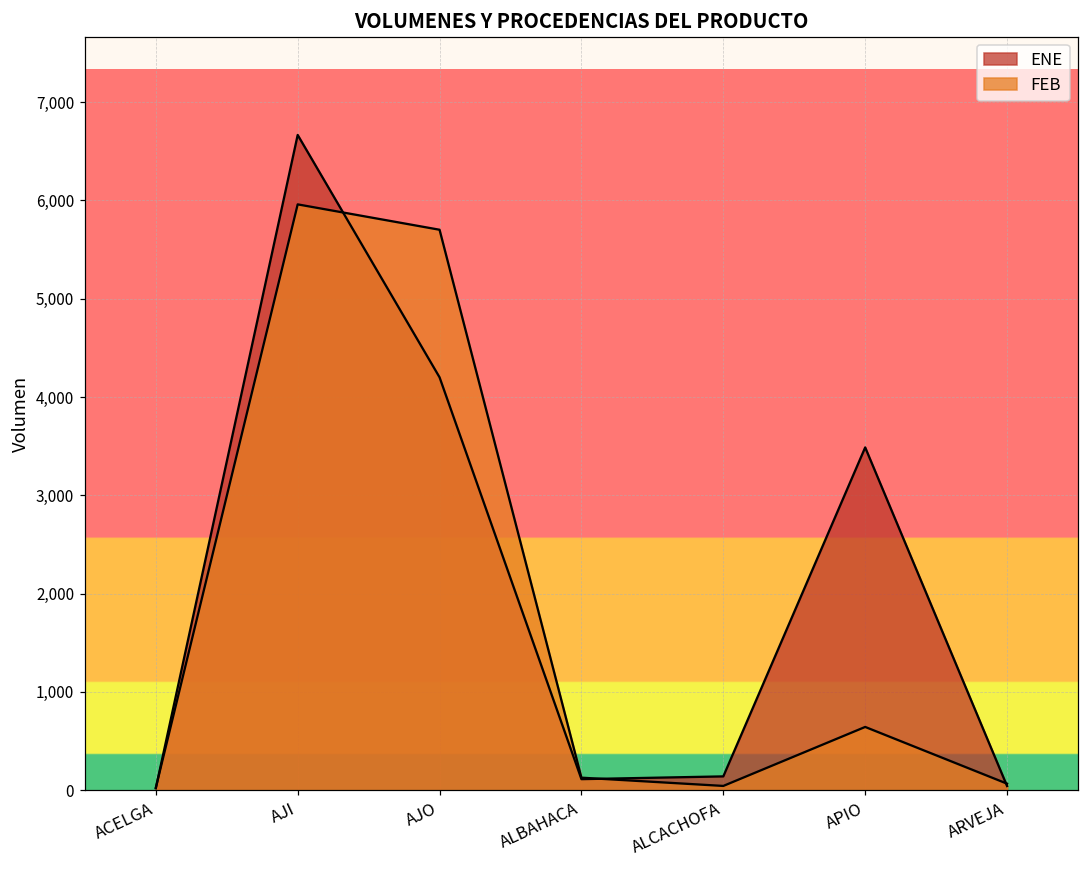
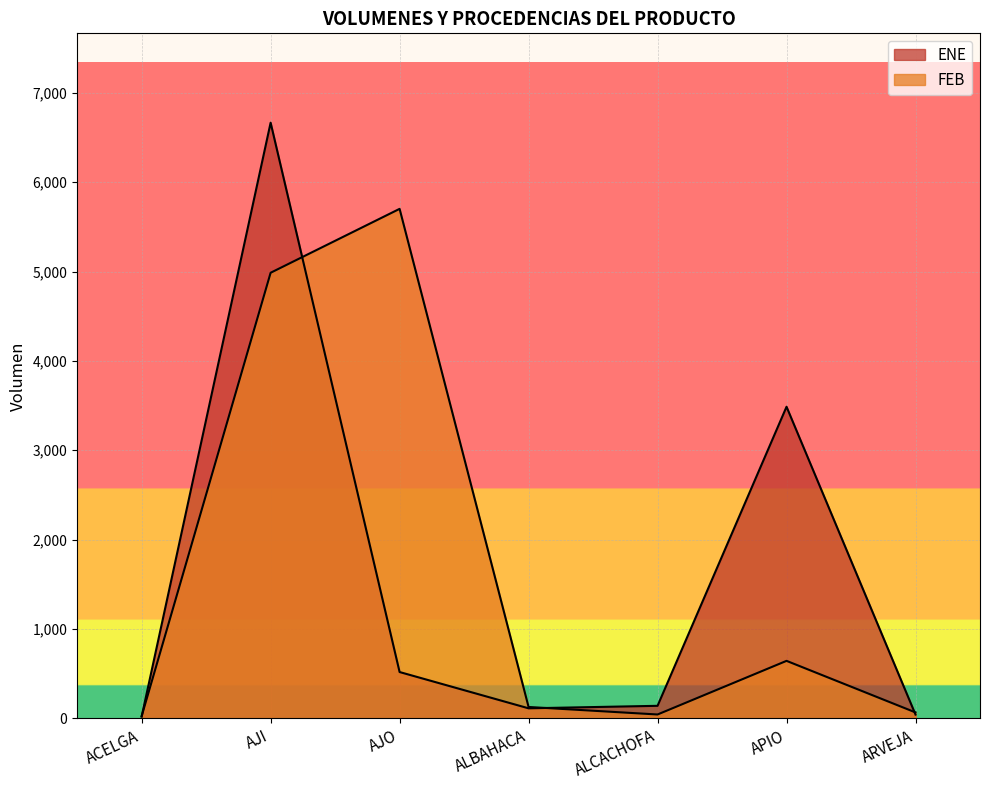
FEB, AJI: 6,000 -> 5,000
ENE, AJO: 4,200 -> 500
